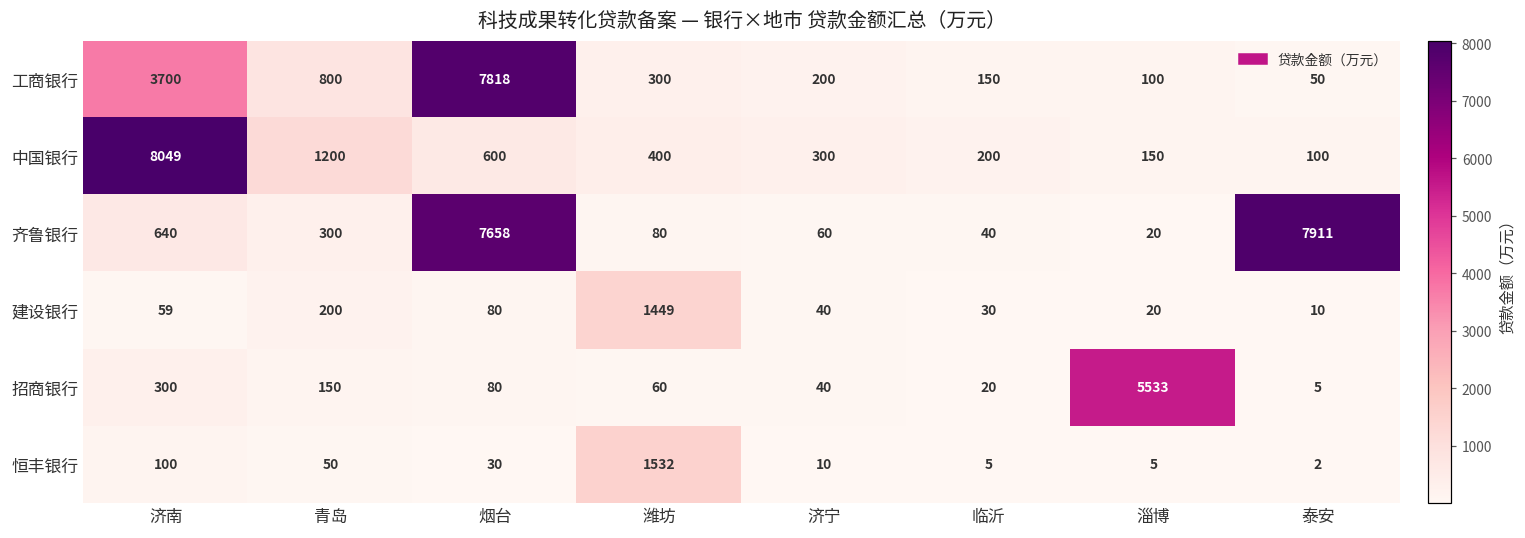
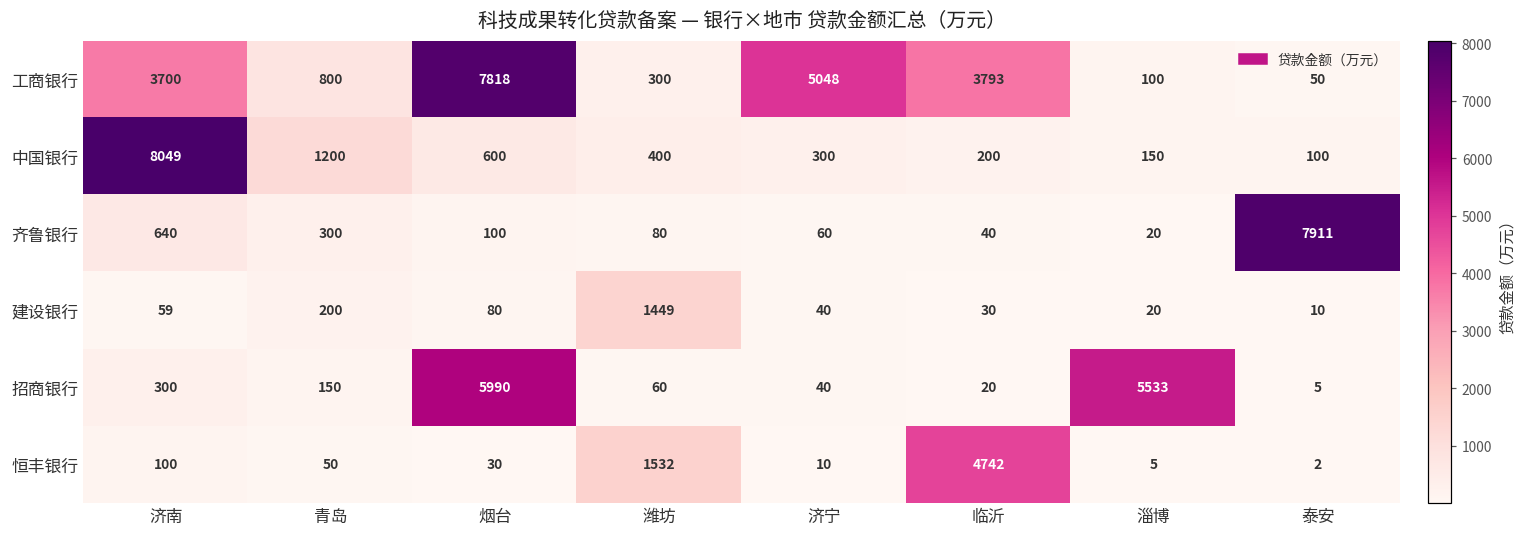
工商银行, 济宁: 200 -> 5048
工商银行, 临沂: 150 -> 3793
齐鲁银行, 烟台: 7658 -> 100
招商银行, 烟台: 80 -> 5990
恒丰银行, 临沂: 5 -> 4742
